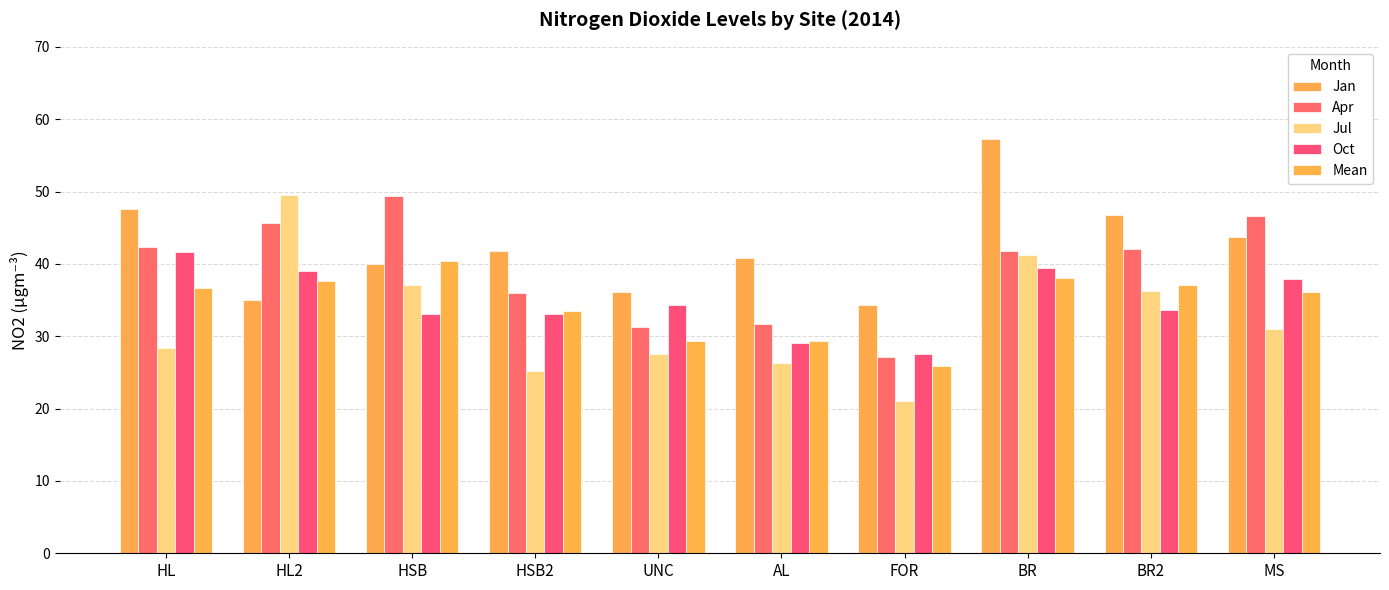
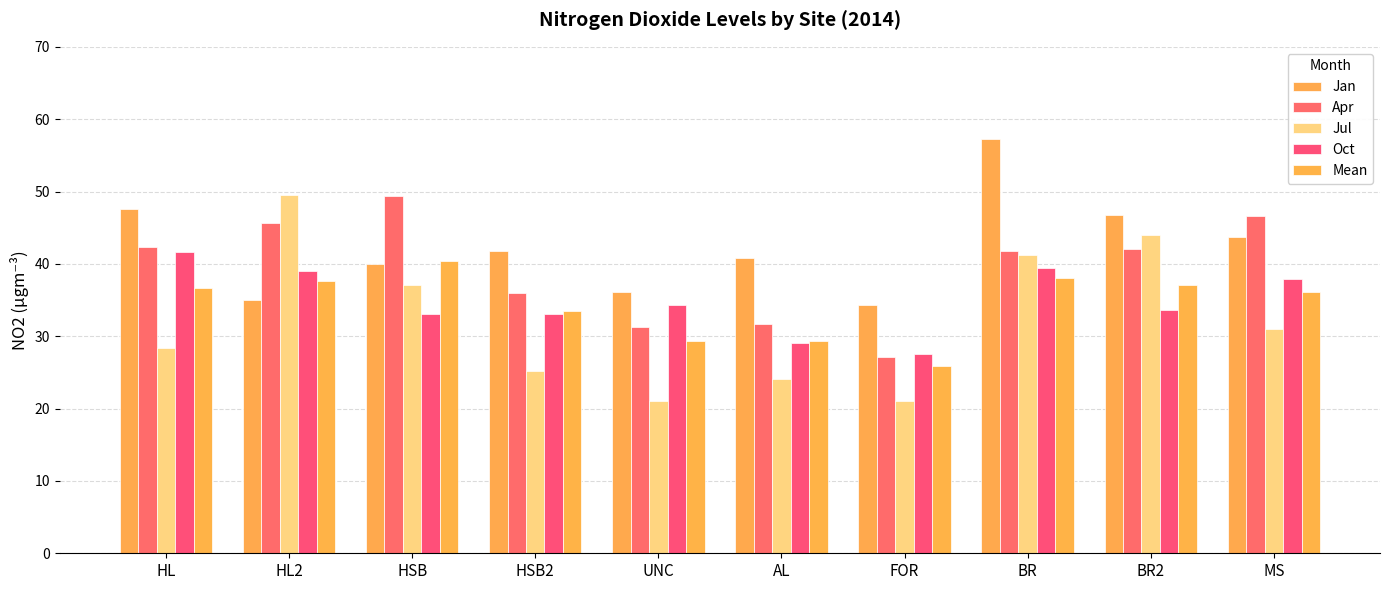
Jul, UNC: 28 -> 21
Jul, AL: 26 -> 24
Jul, BR2: 36 -> 44
